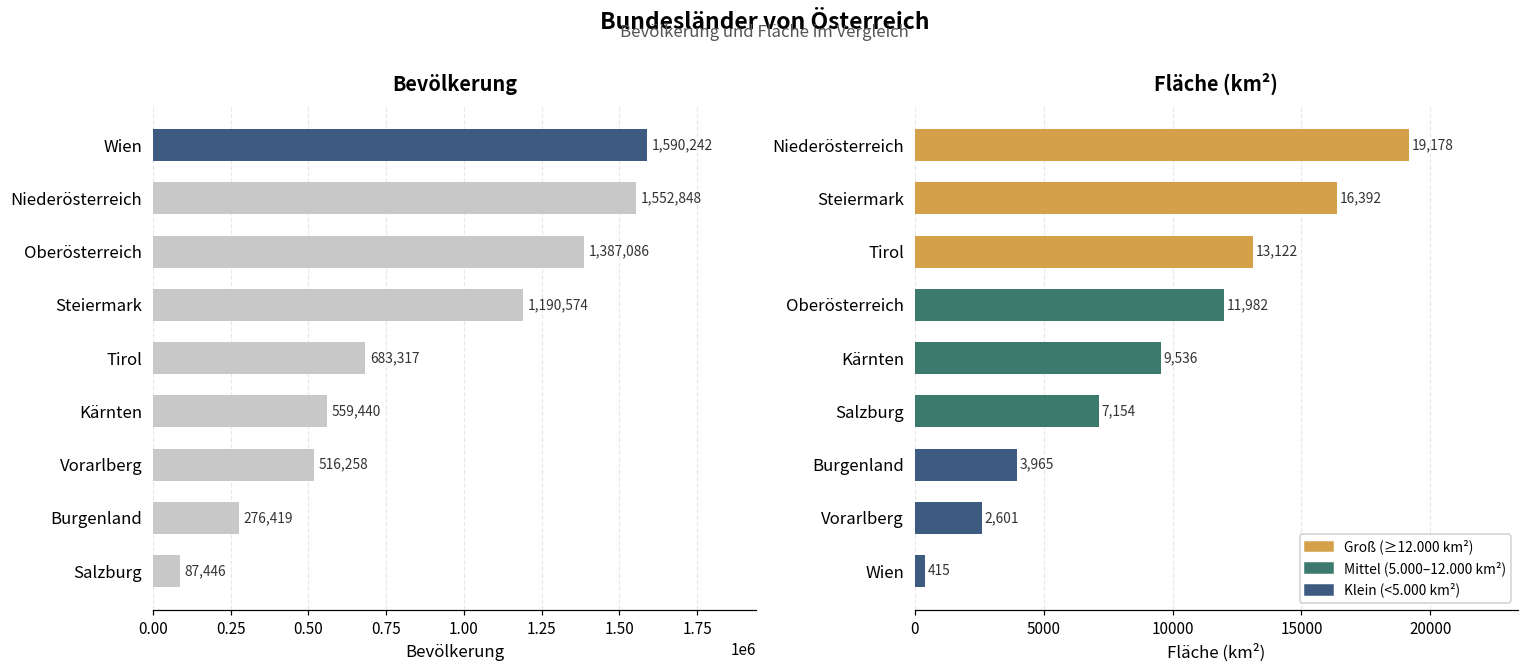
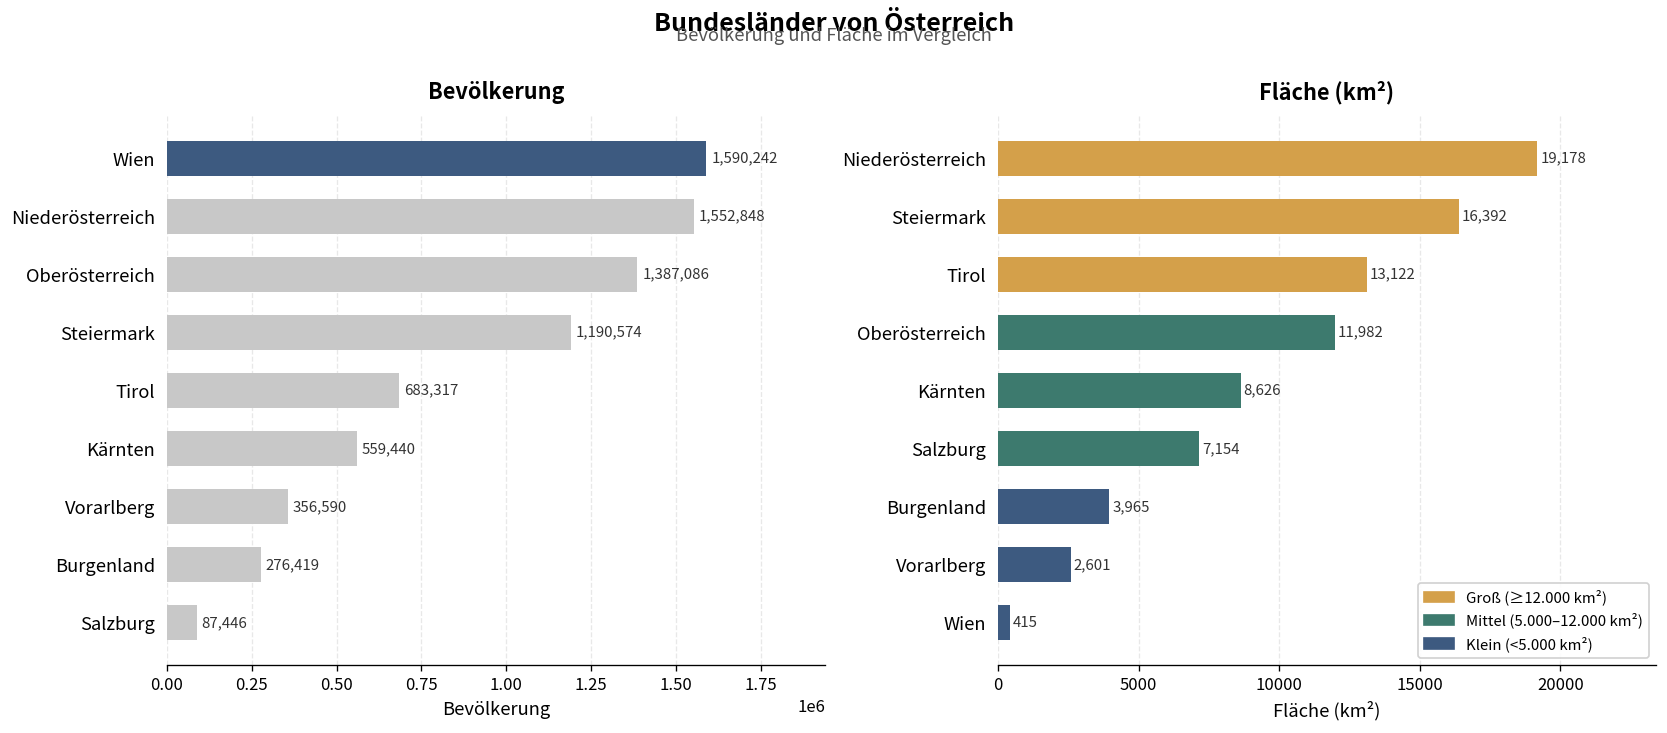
Bevölkerung, Vorarlberg: 516,258 -> 356,590
Fläche (km²), Kärnten: 9,536 -> 8,626
